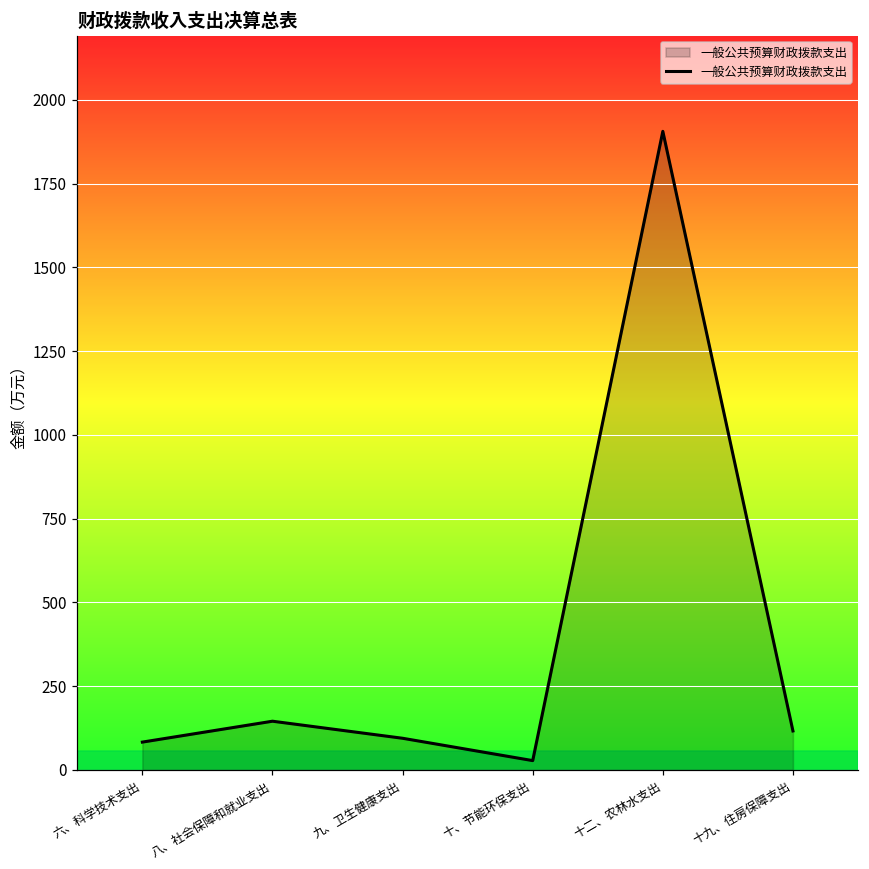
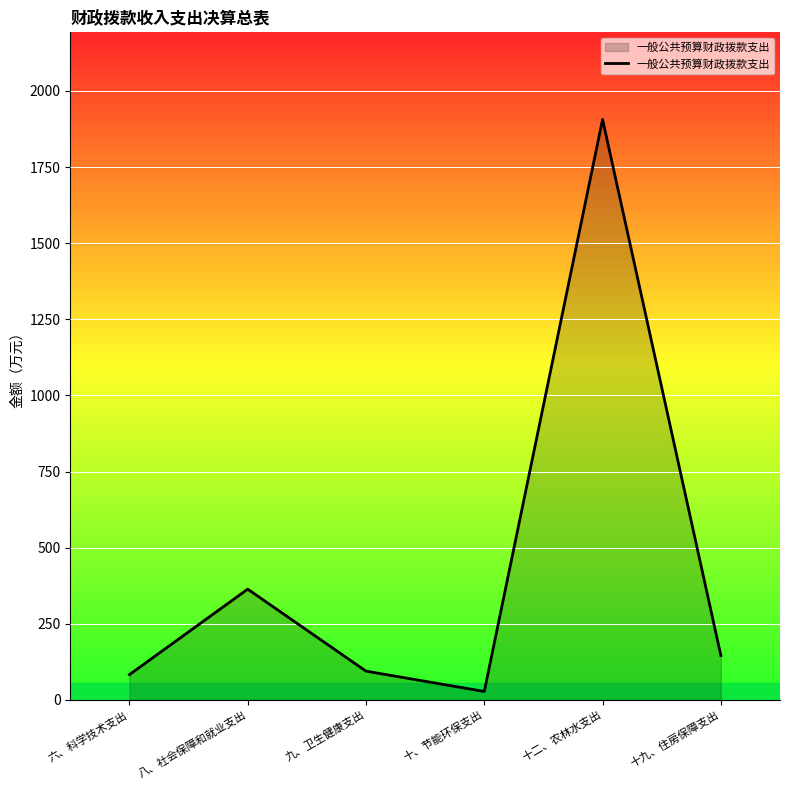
八、社会保障和就业支出: 150 -> 360
十九、住房保障支出: 120 -> 150
